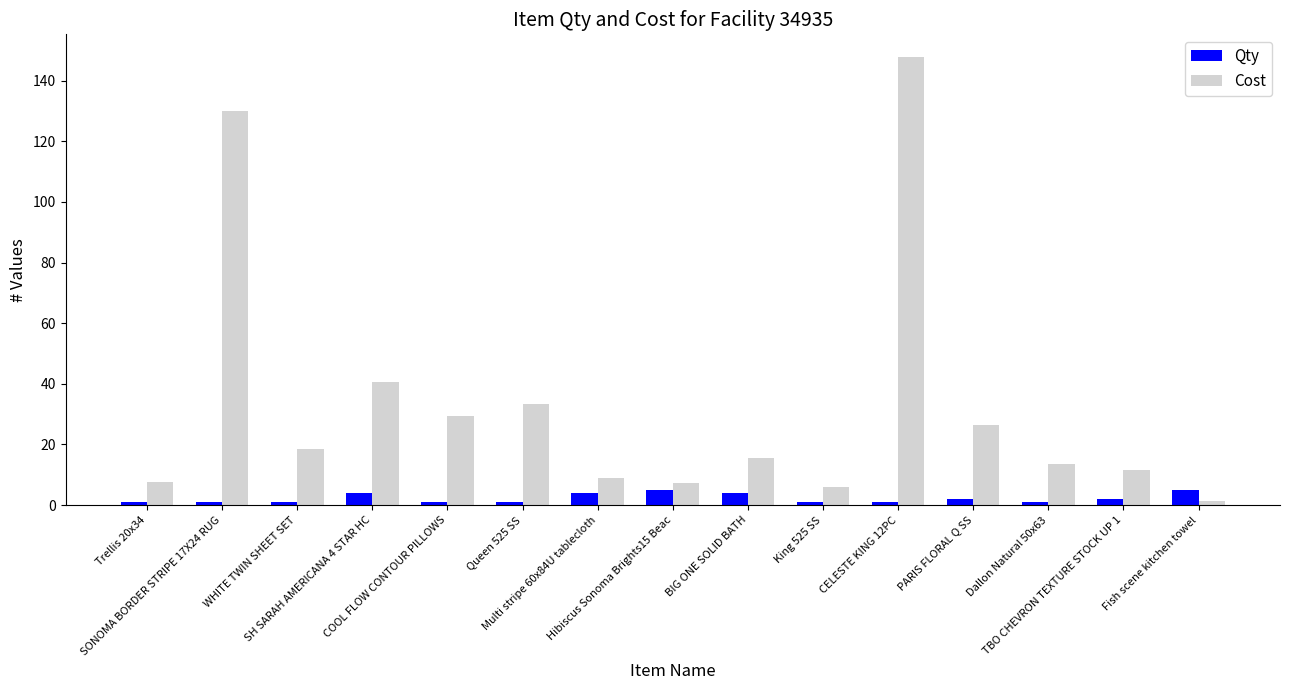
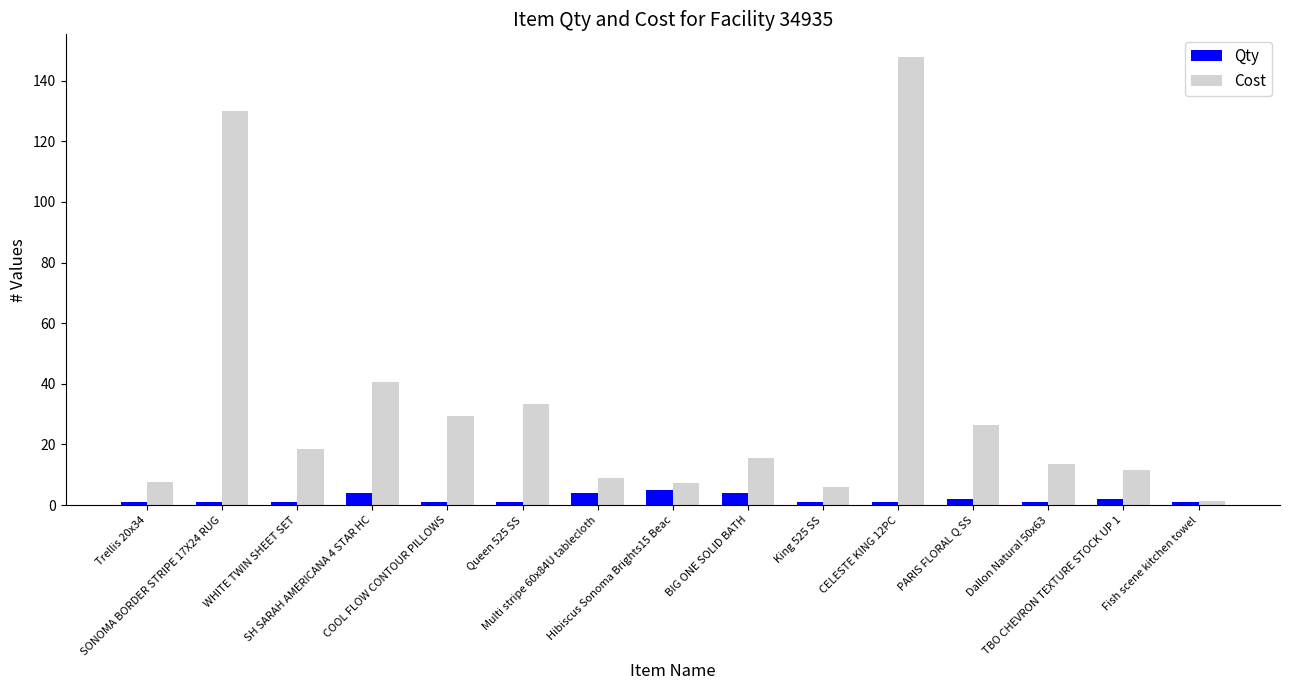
Qty, Fish scene kitchen towel: 5 -> 1
